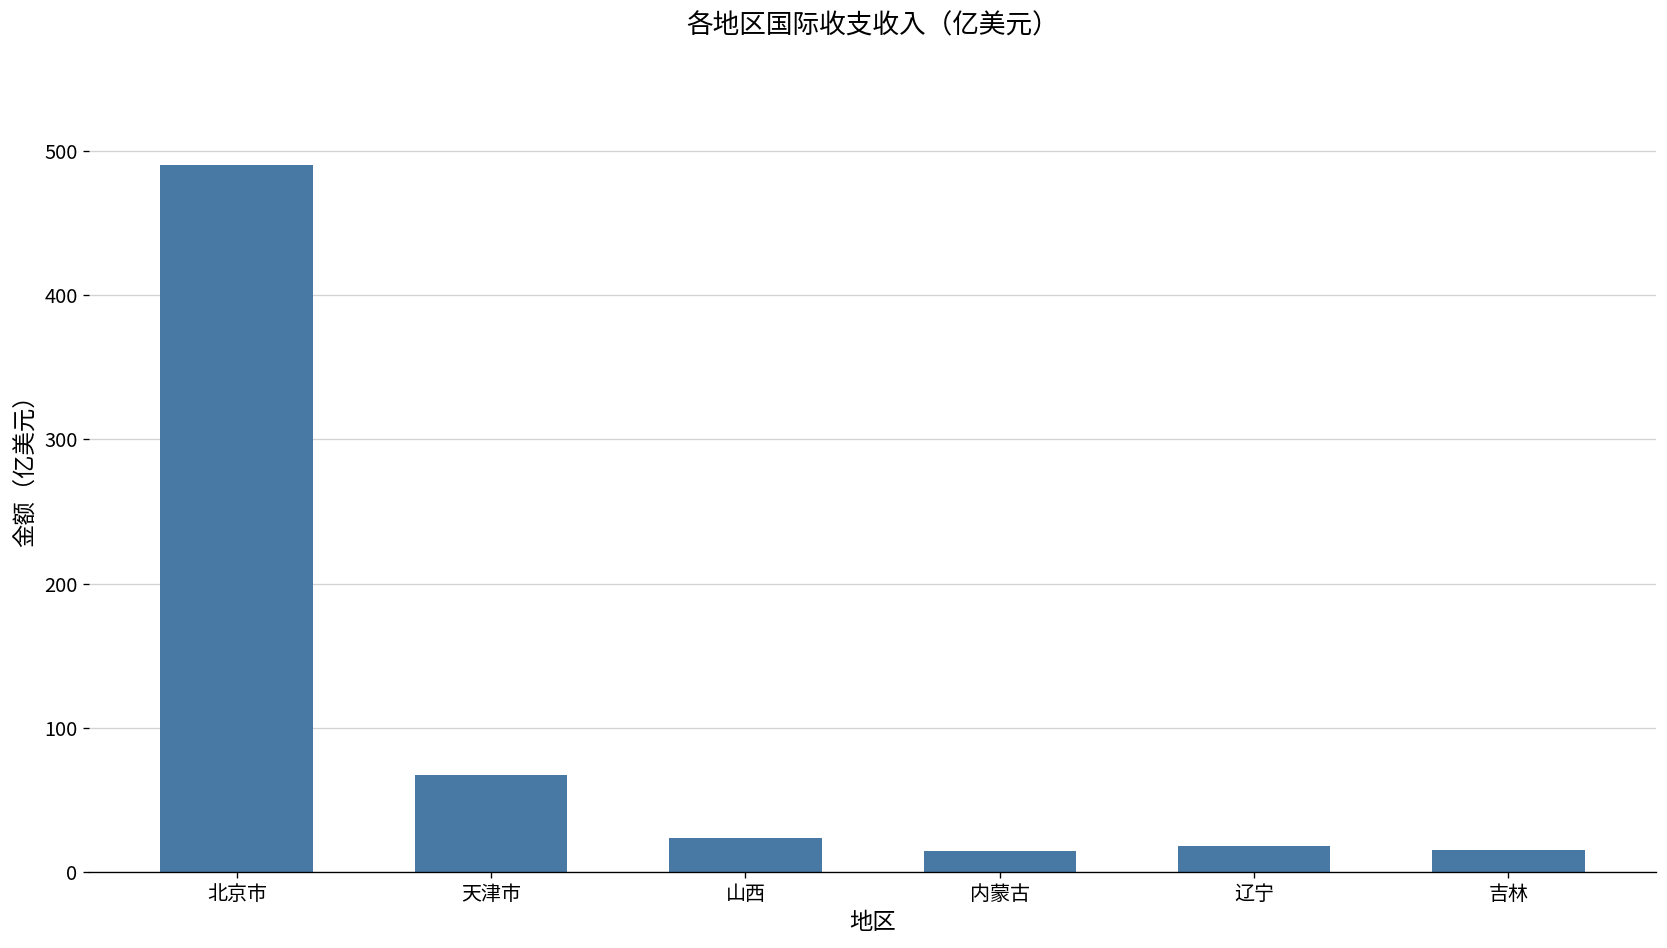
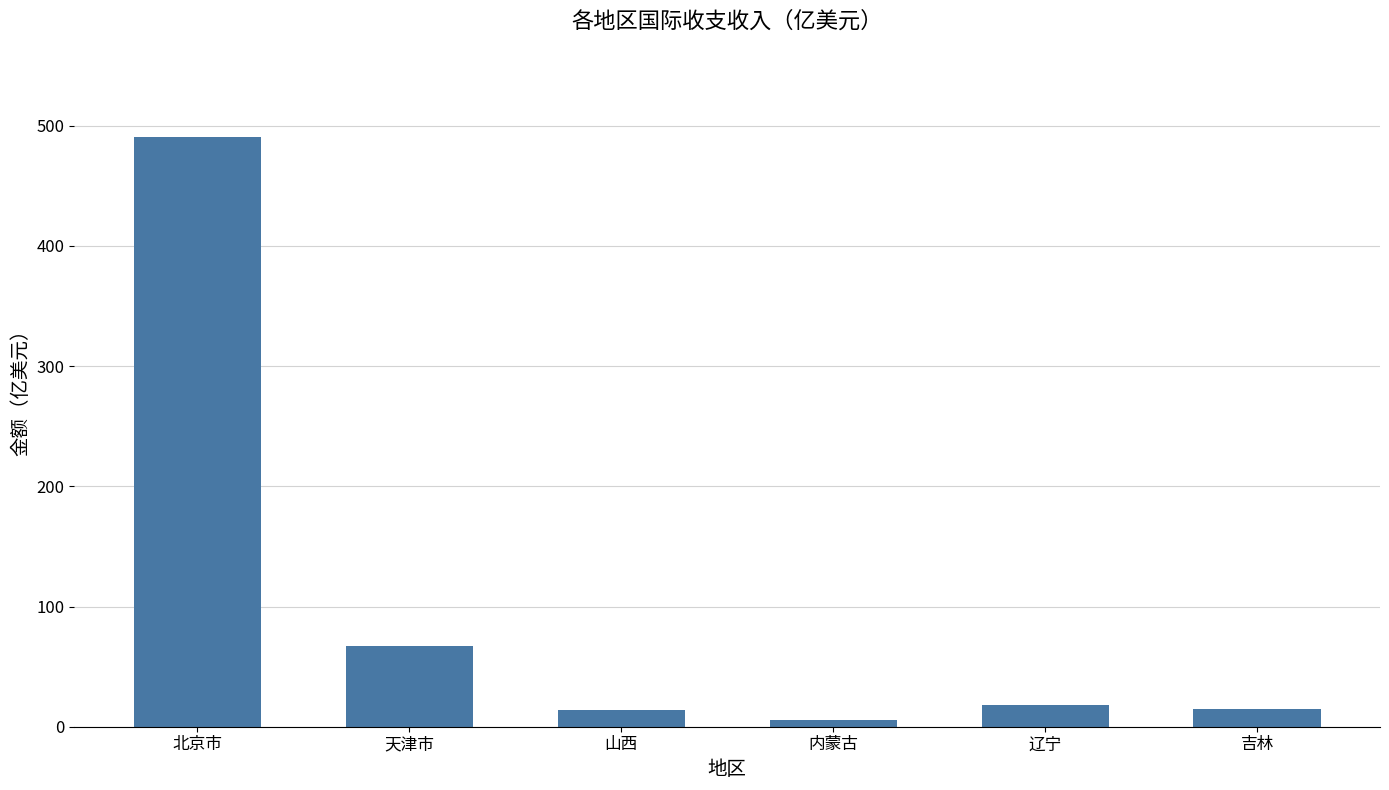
山西: 24 -> 14
内蒙古: 15 -> 6
